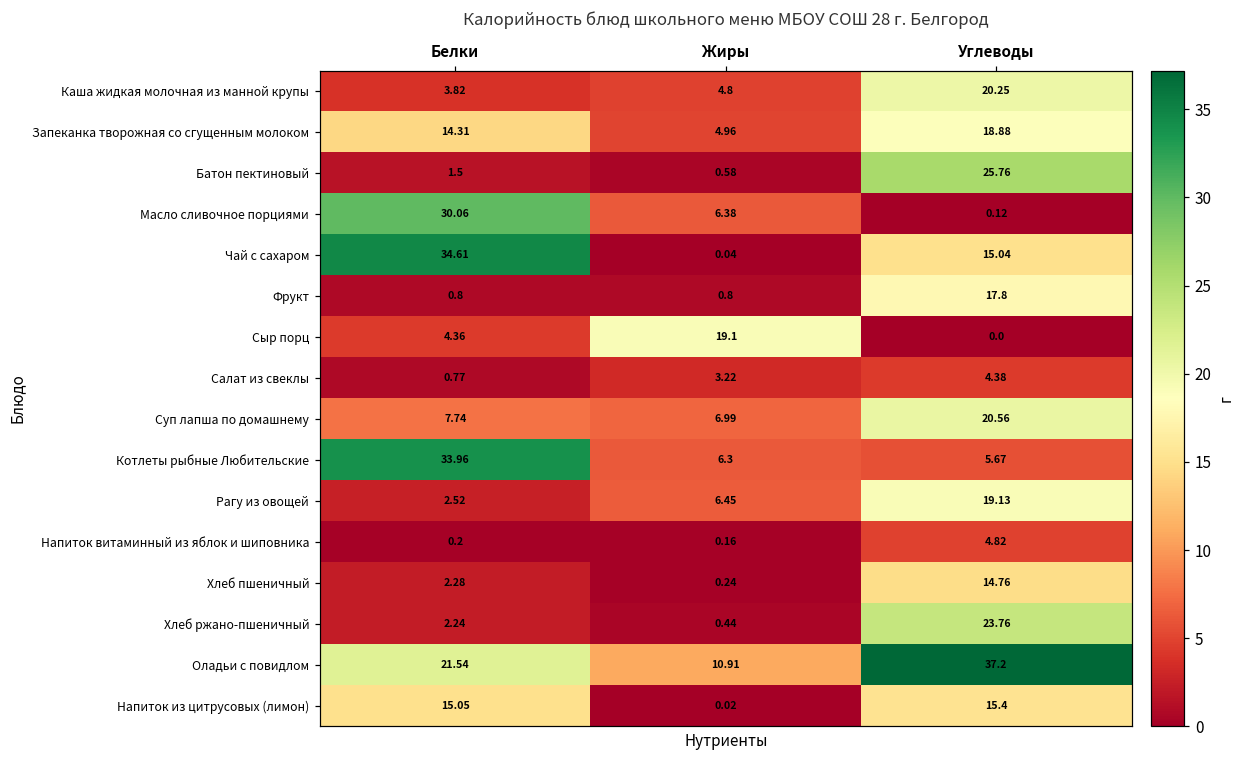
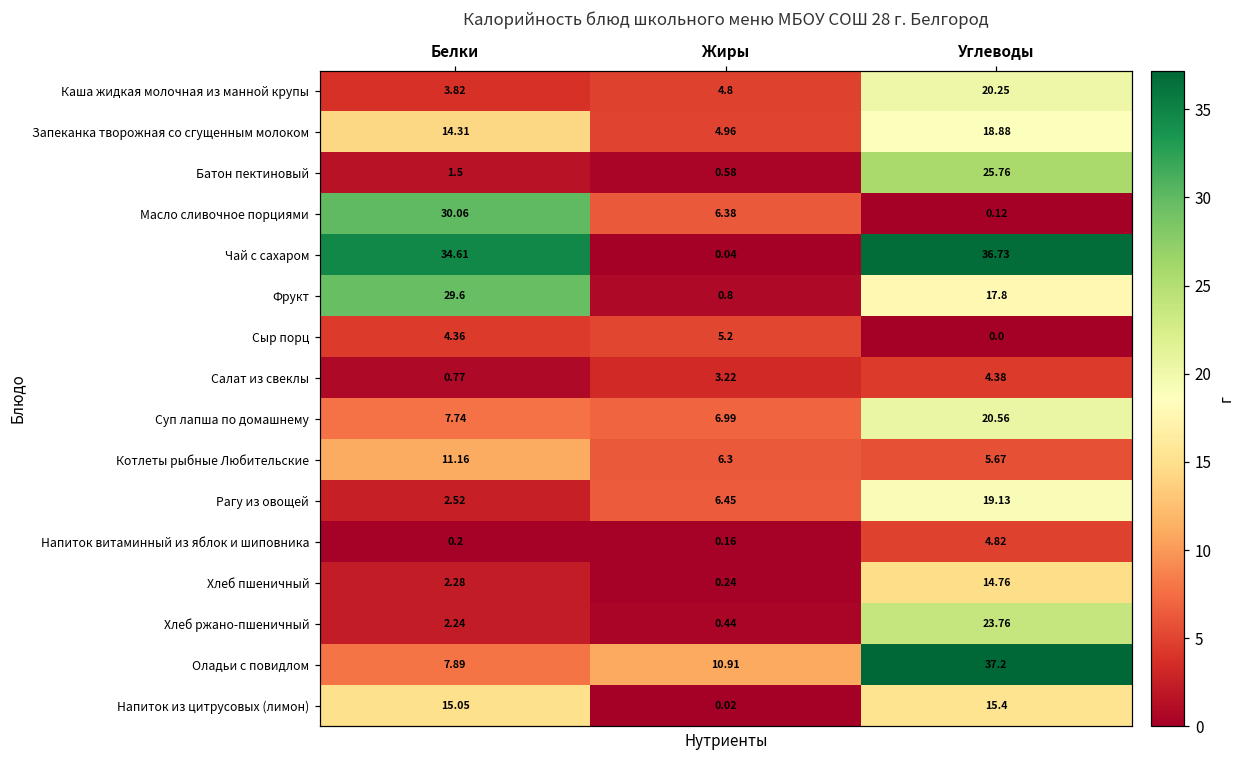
Чай с сахаром, Углеводы: 15.04 -> 36.73
Фрукт, Белки: 0.8 -> 29.6
Сыр порц, Жиры: 19.1 -> 5.2
Котлеты рыбные Любительские, Белки: 33.96 -> 11.16
Оладьи с повидлом, Белки: 21.54 -> 7.89
